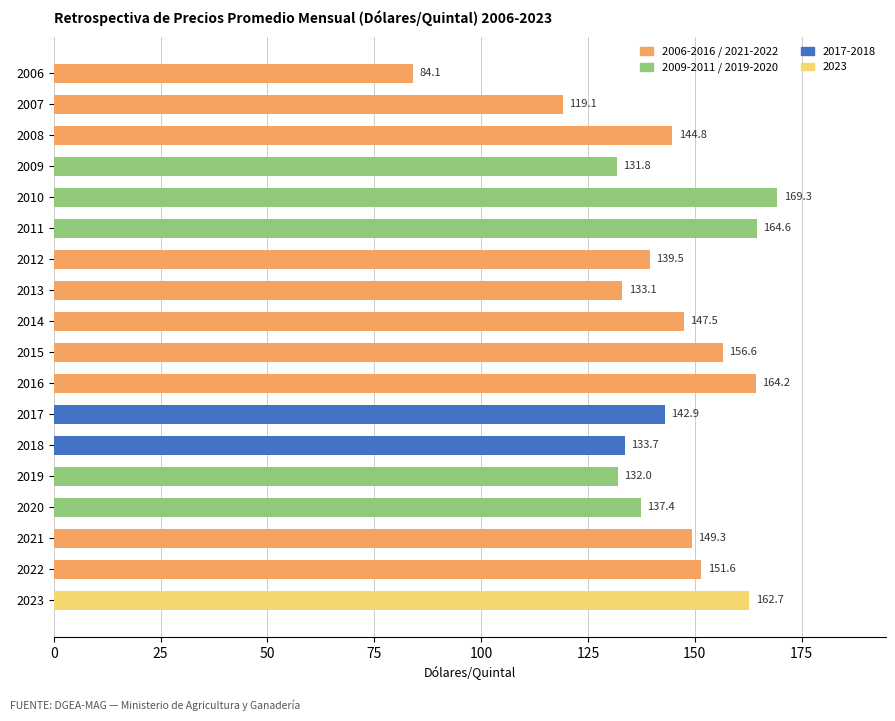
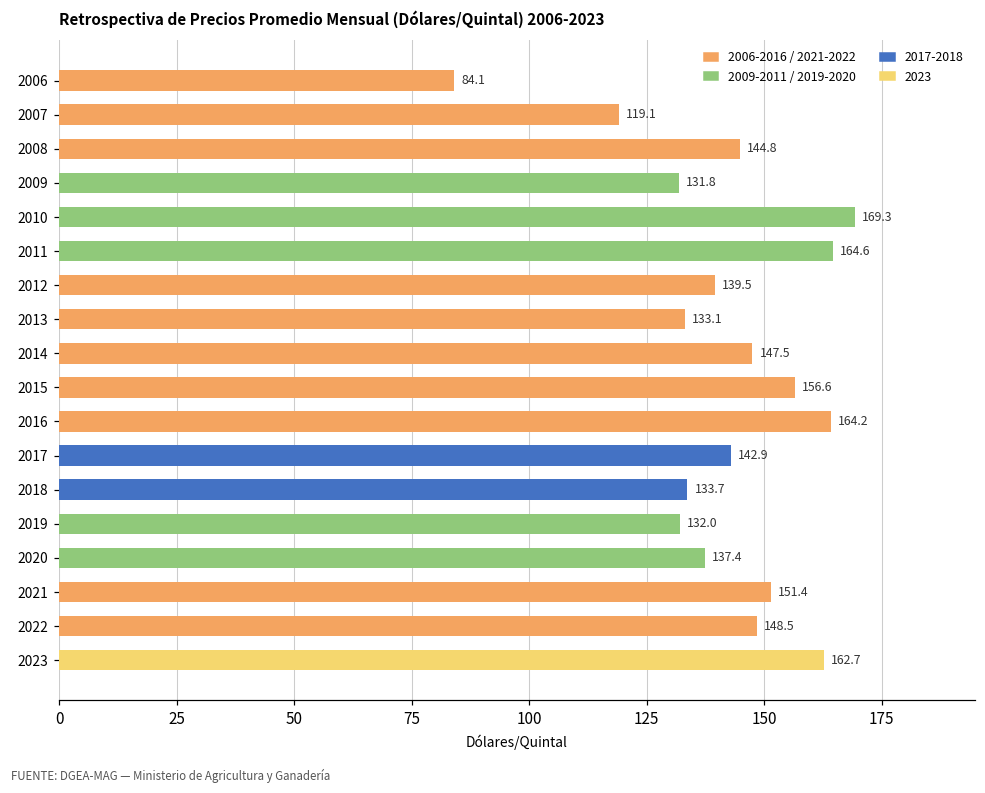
2021: 149.3 -> 151.4
2022: 151.6 -> 148.5
